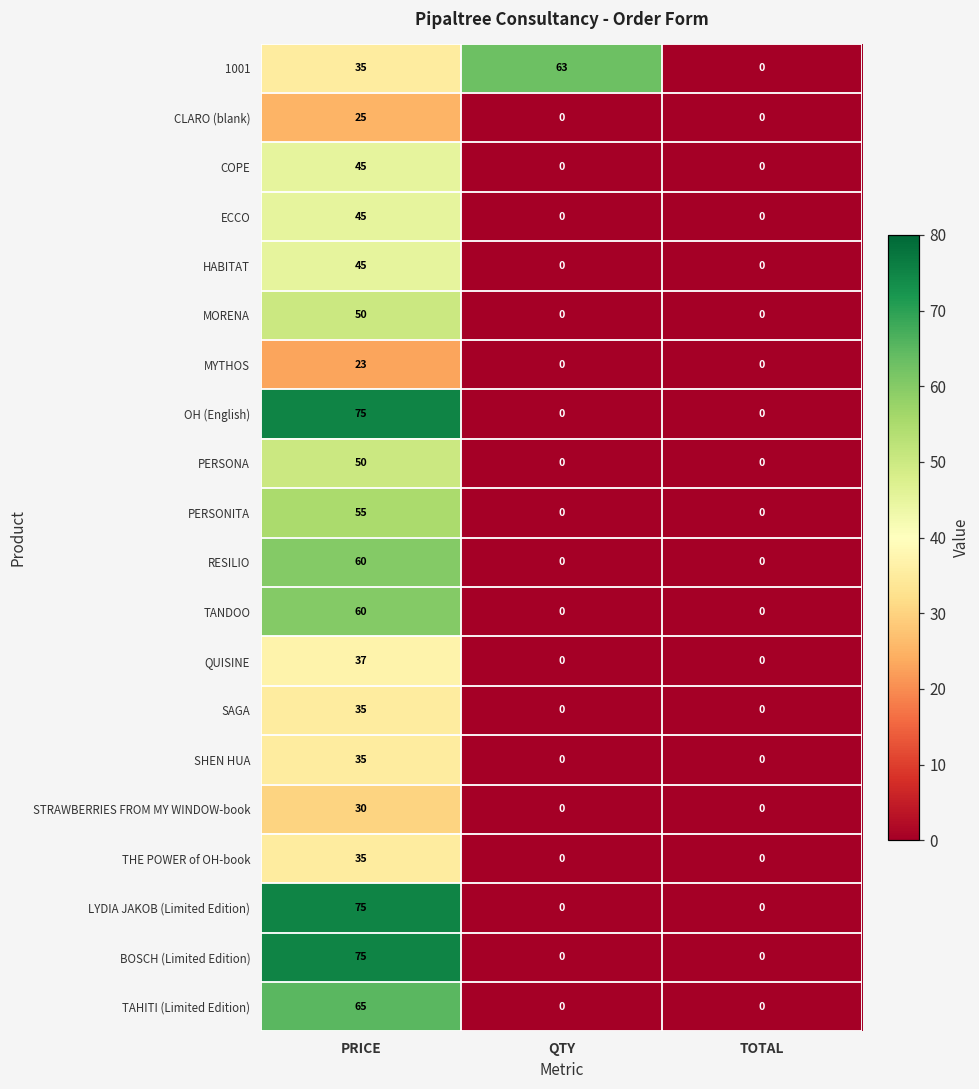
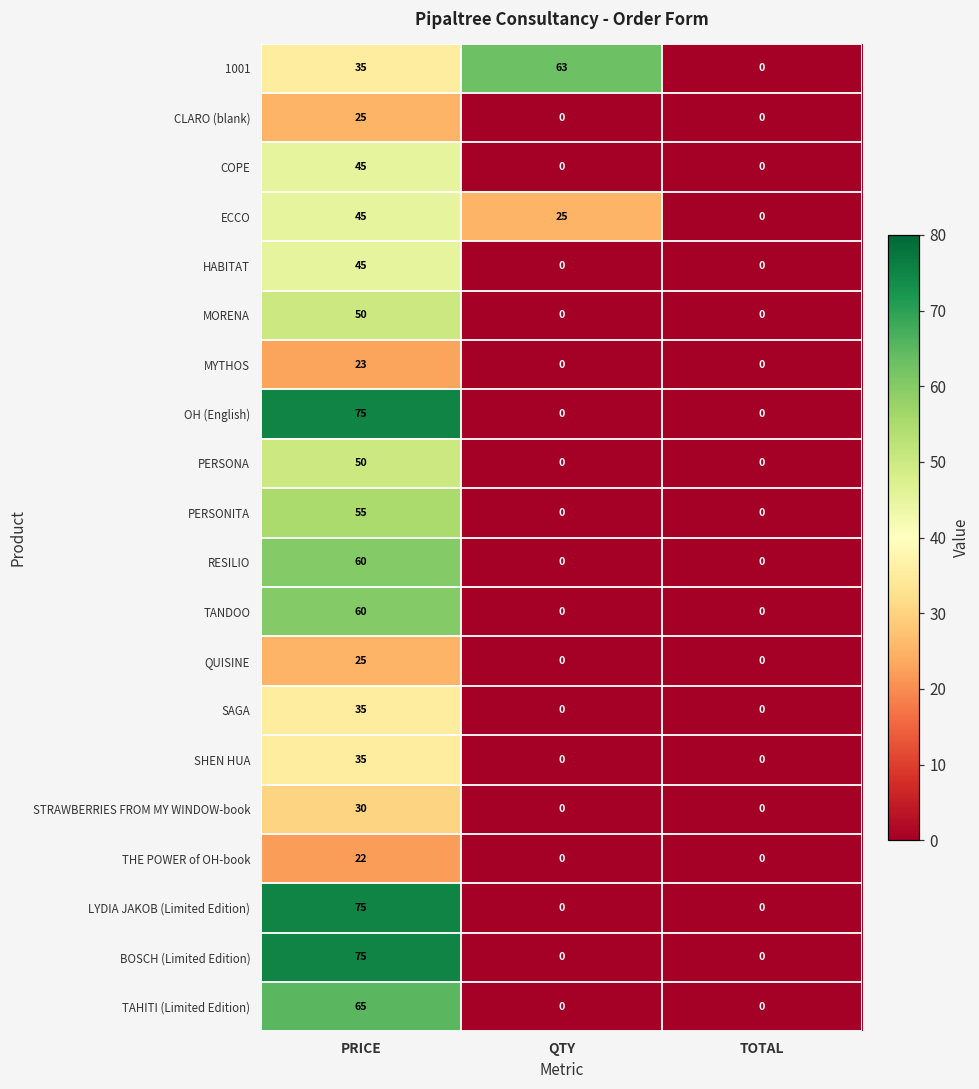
ECCO, QTY: 0 -> 25
QUISINE, PRICE: 37 -> 25
THE POWER of OH-book, PRICE: 35 -> 22
